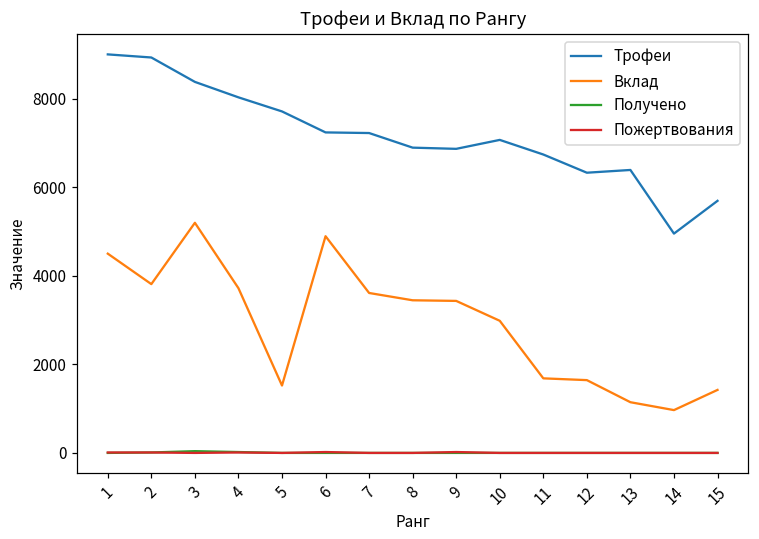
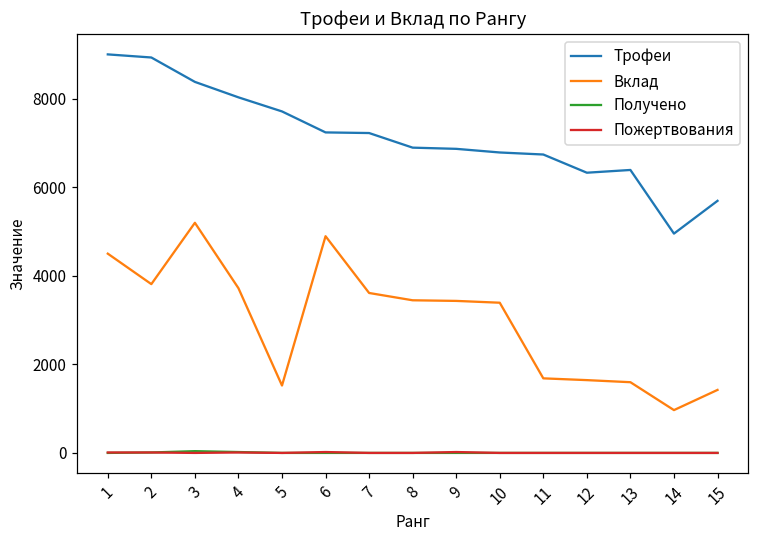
Трофеи, 10: 7100 -> 6800
Вклад, 10: 3000 -> 3400
Вклад, 13: 1100 -> 1600
